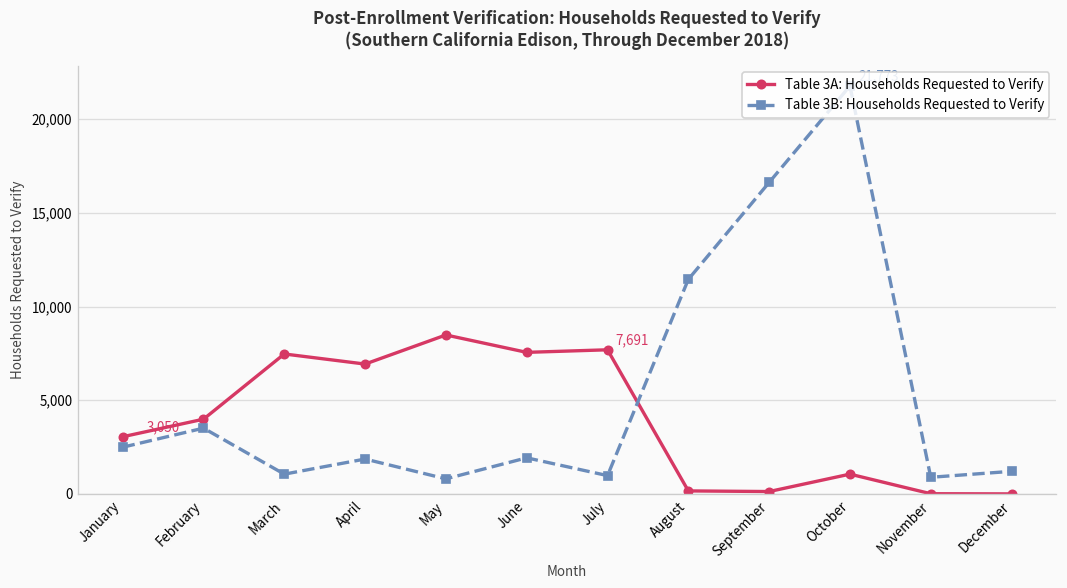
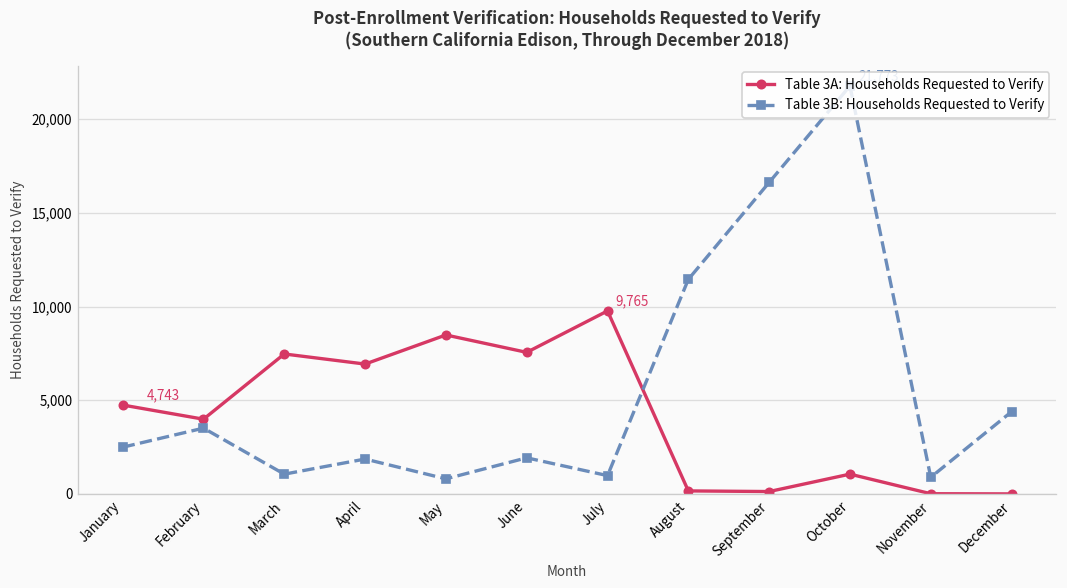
Table 3A: Households Requested to Verify, January: 3,050 -> 4,743
Table 3A: Households Requested to Verify, July: 7,691 -> 9,765
Table 3B: Households Requested to Verify, December: 1,200 -> 4,400
